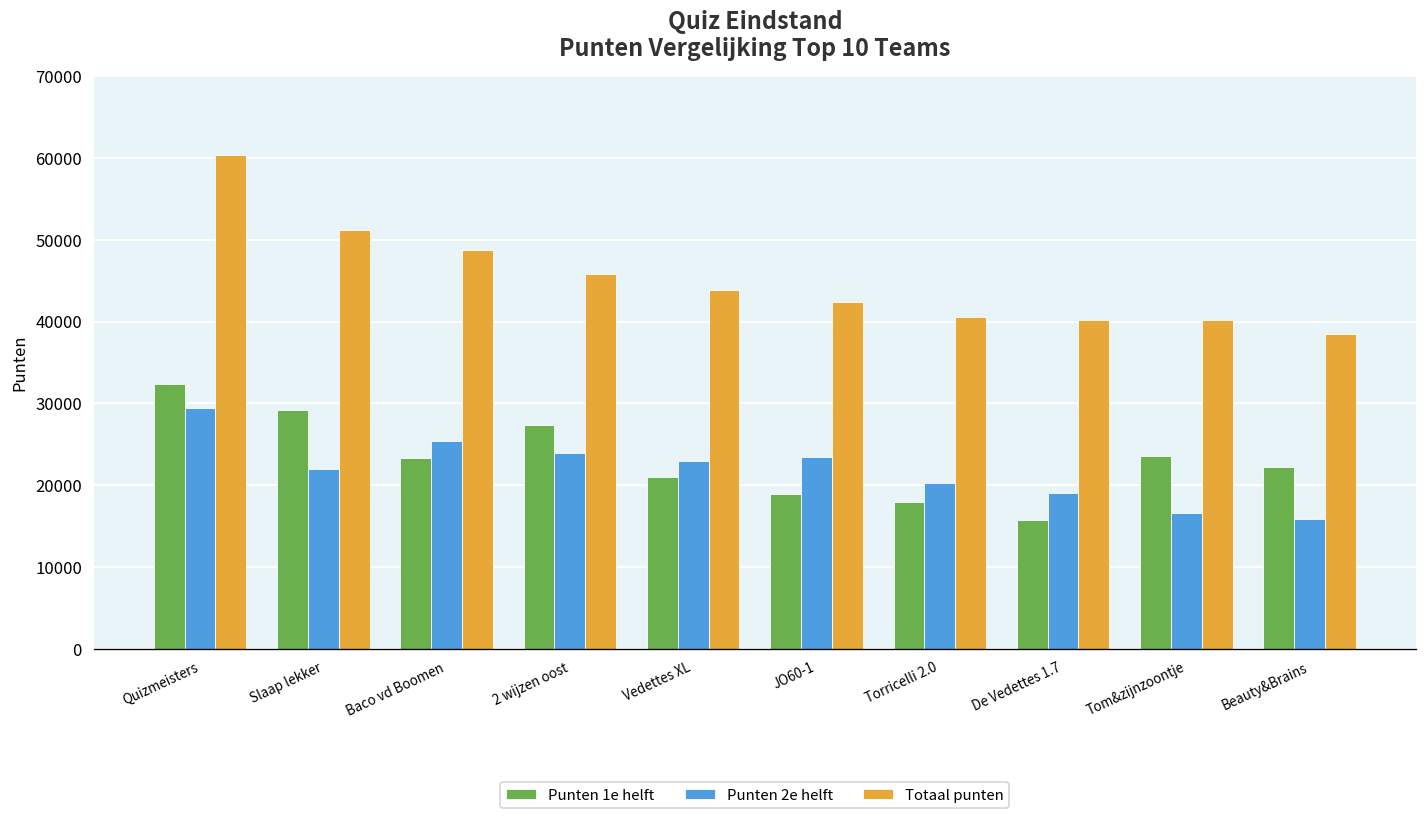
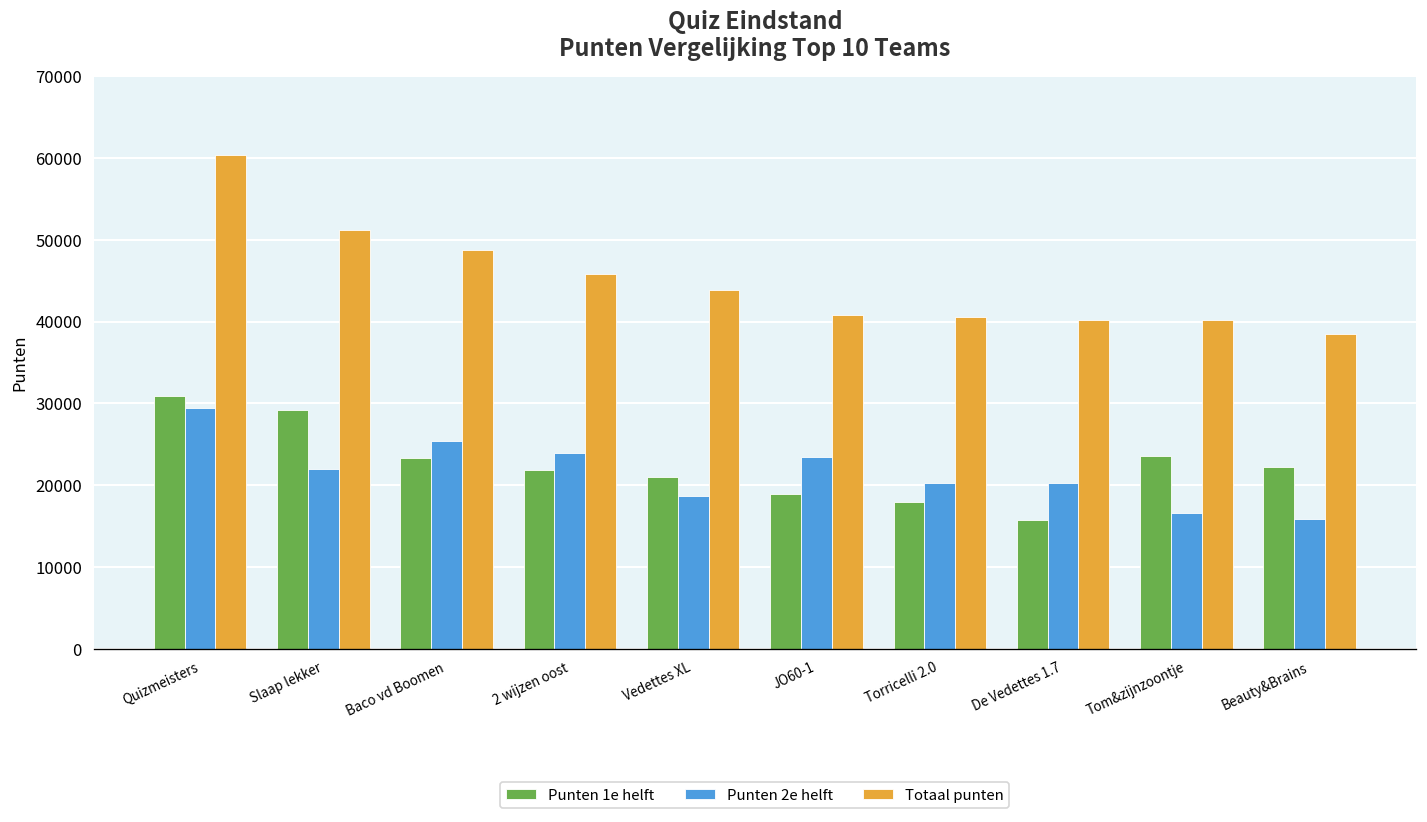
Punten 1e helft, Quizmeisters: 32000 -> 31000
Punten 1e helft, 2 wijzen oost: 27000 -> 22000
Punten 2e helft, Vedettes XL: 23000 -> 19000
Totaal punten, JO60-1: 42000 -> 41000
Punten 2e helft, De Vedettes 1.7: 19000 -> 20000
